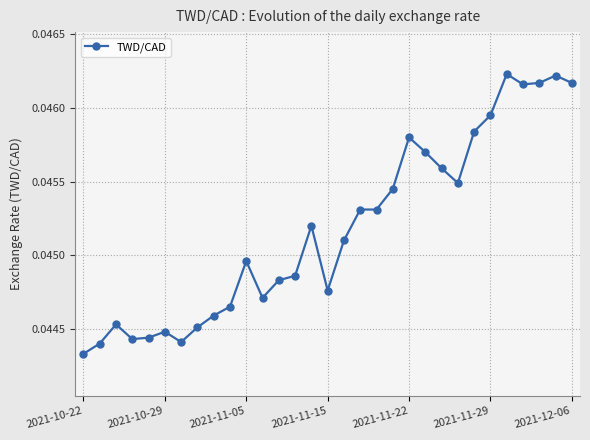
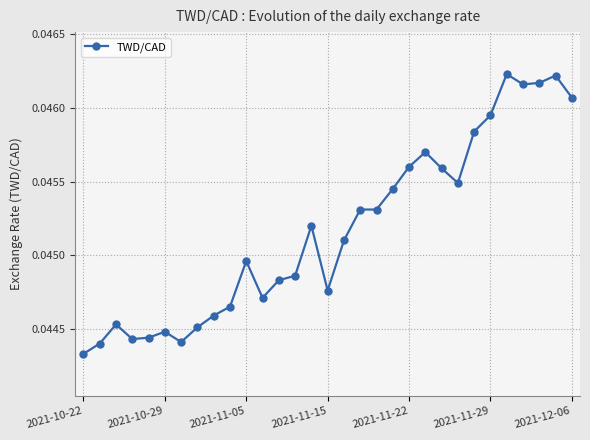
2021-11-22: 0.0458 -> 0.0456
2021-12-06: 0.04617 -> 0.04607
